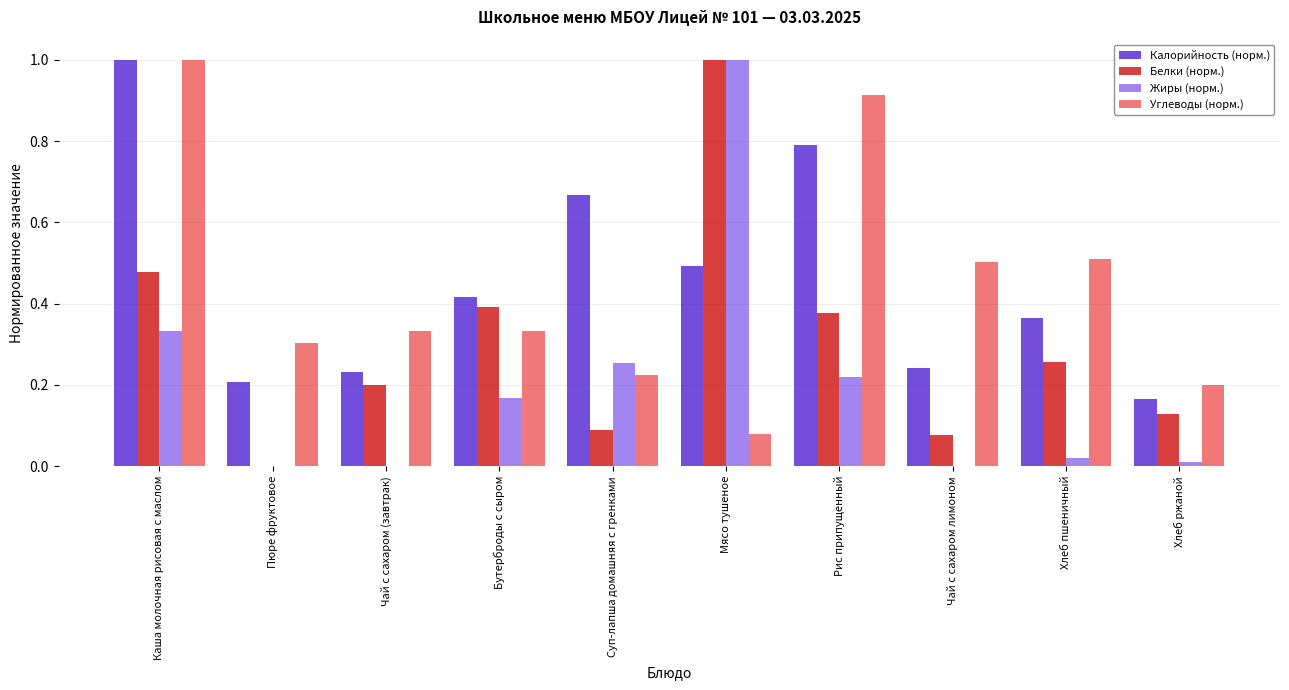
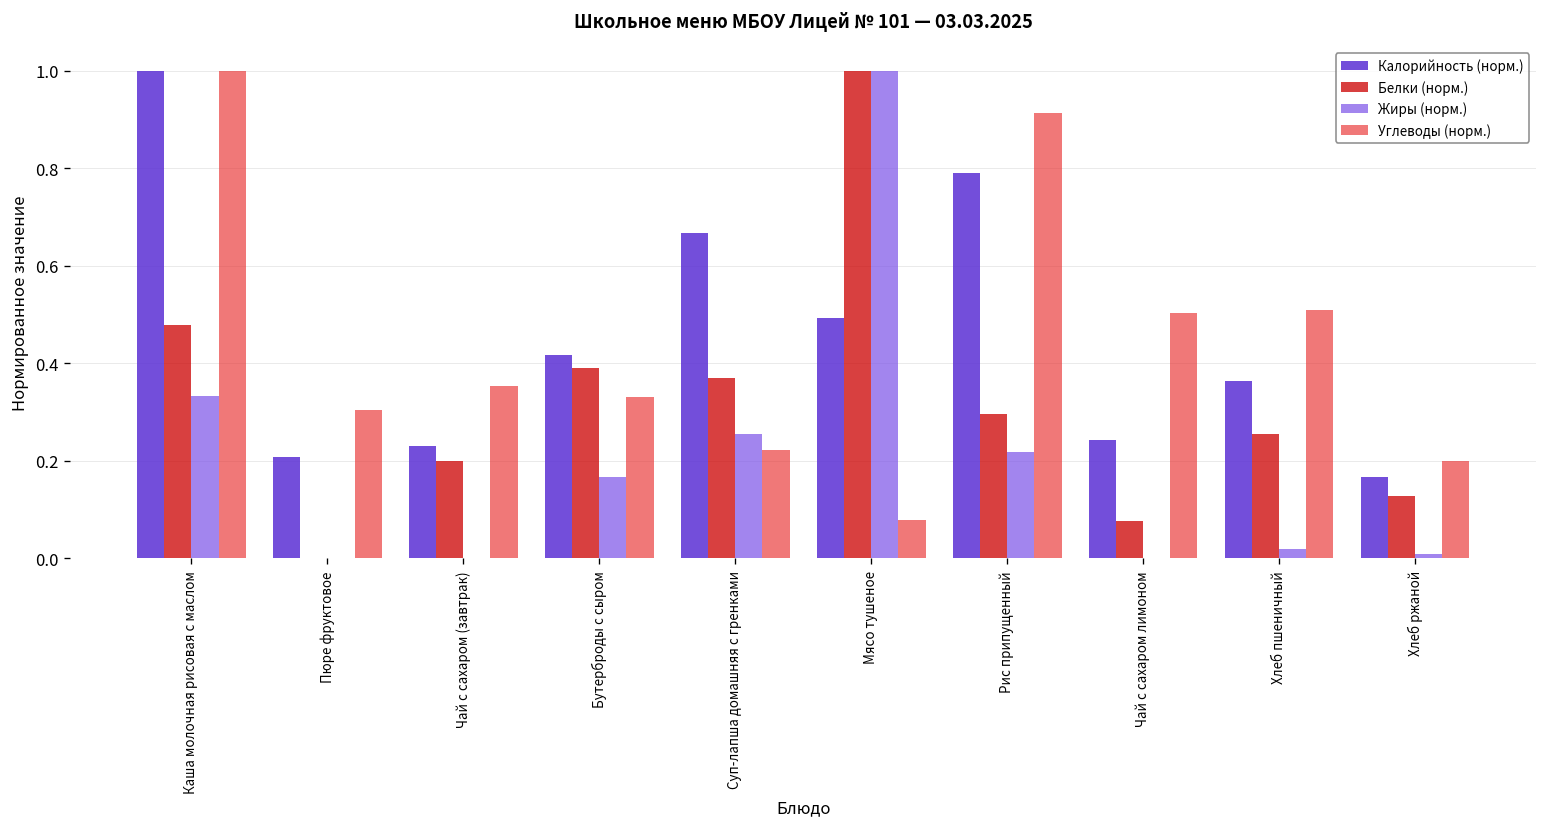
Углеводы (норм.), Чай с сахаром (завтрак): 0.33 -> 0.35
Белки (норм.), Суп-лапша домашняя с гренками: 0.09 -> 0.37
Белки (норм.), Рис припущенный: 0.38 -> 0.30
